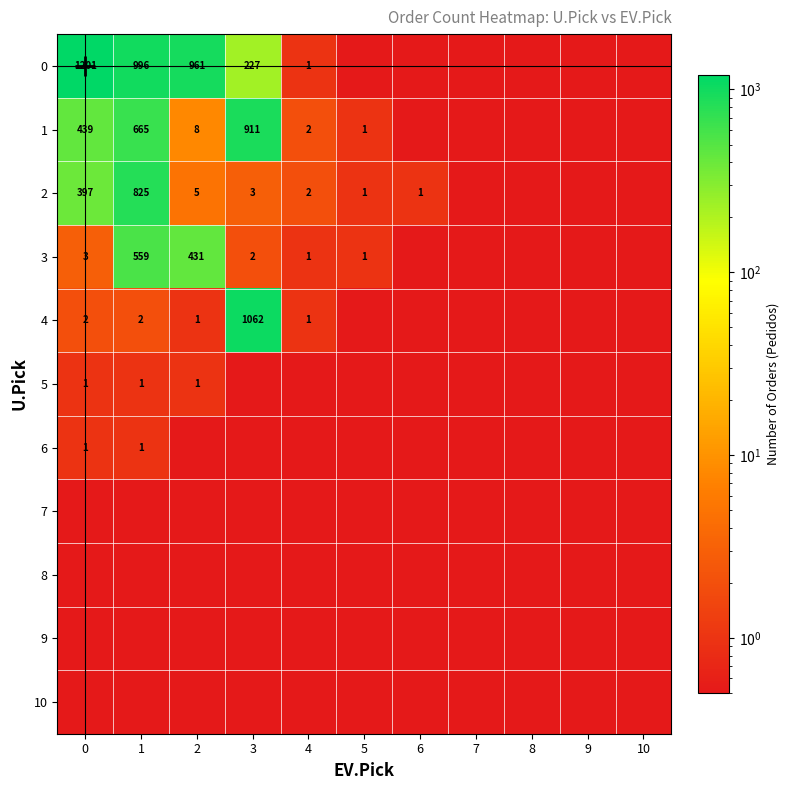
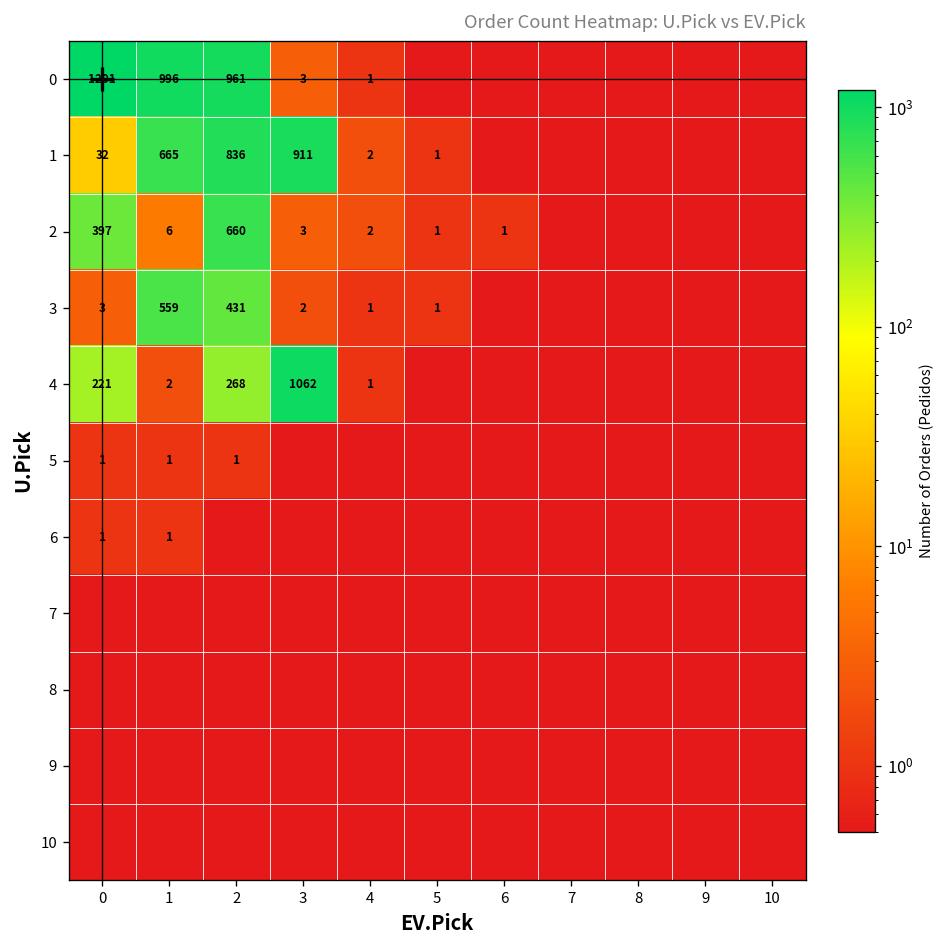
0, 3: 227 -> 3
1, 0: 439 -> 32
1, 2: 8 -> 836
2, 1: 825 -> 6
2, 2: 5 -> 660
4, 0: 2 -> 221
4, 2: 1 -> 268
